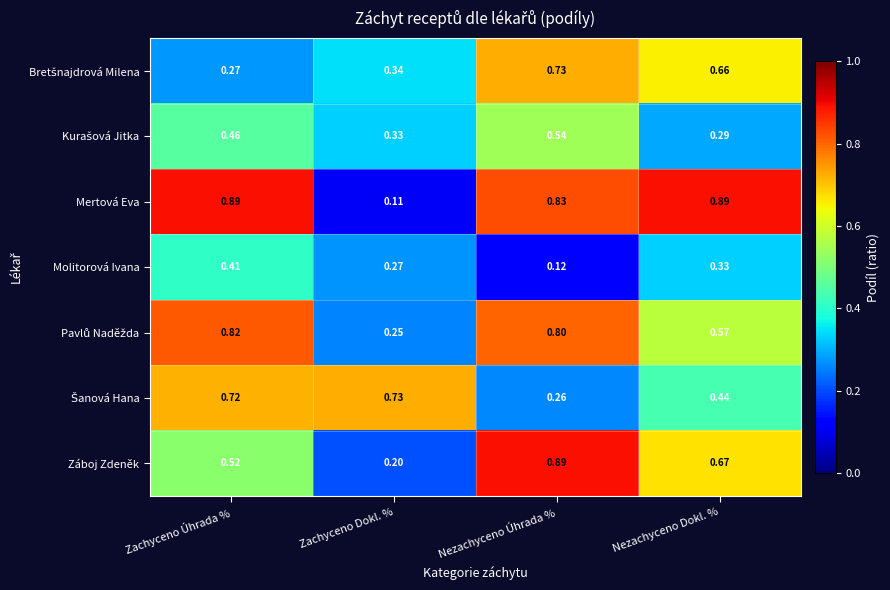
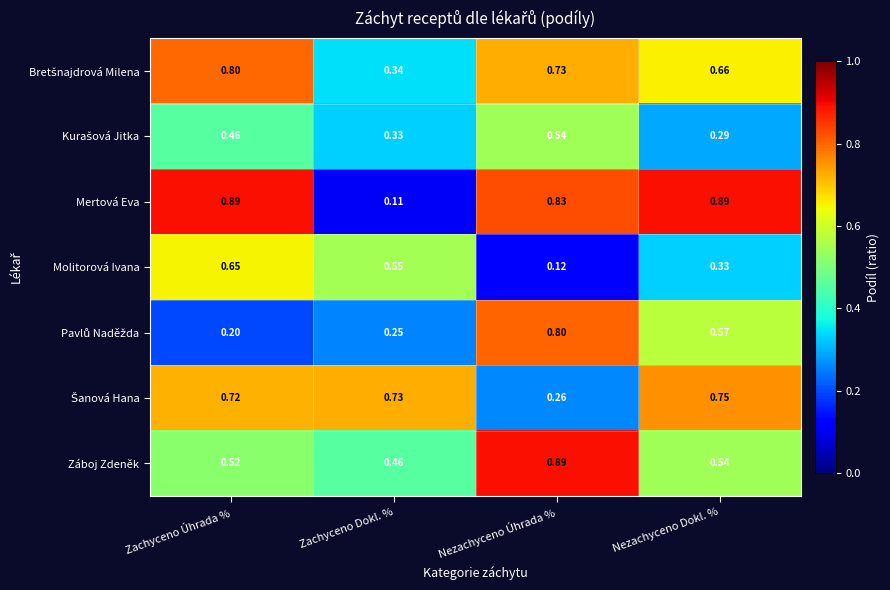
Bretšnajdrová Milena, Zachyceno Úhrada %: 0.27 -> 0.80
Molitorová Ivana, Zachyceno Úhrada %: 0.41 -> 0.65
Molitorová Ivana, Zachyceno Dokl. %: 0.27 -> 0.55
Pavlů Naděžda, Zachyceno Úhrada %: 0.82 -> 0.20
Šanová Hana, Nezachyceno Dokl. %: 0.44 -> 0.75
Záboj Zdeněk, Zachyceno Dokl. %: 0.20 -> 0.46
Záboj Zdeněk, Nezachyceno Dokl. %: 0.67 -> 0.54
